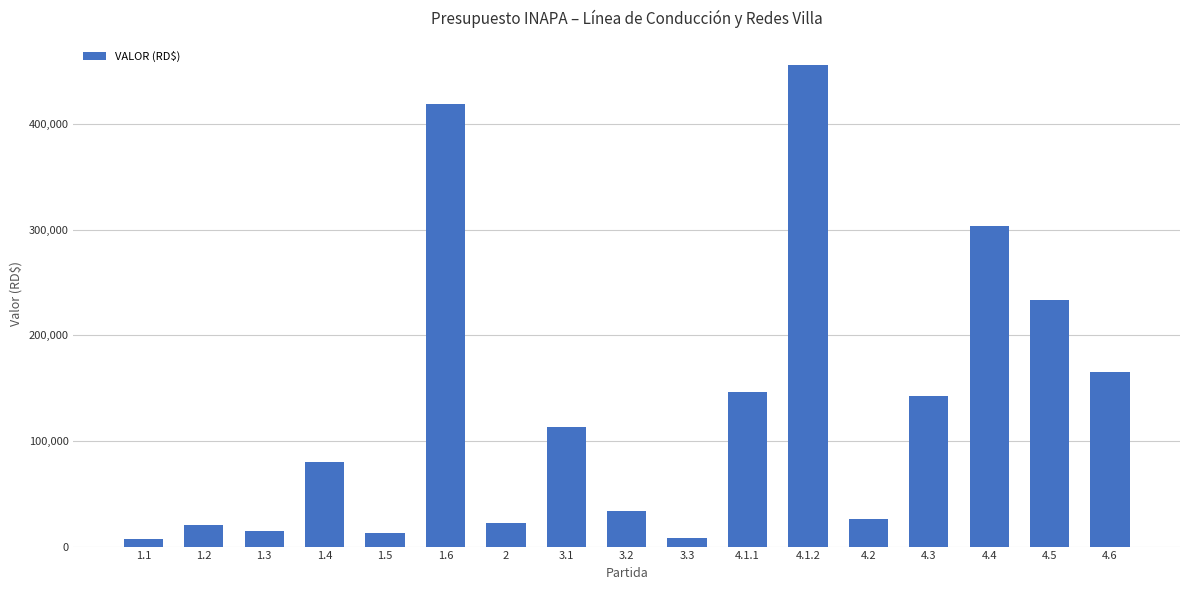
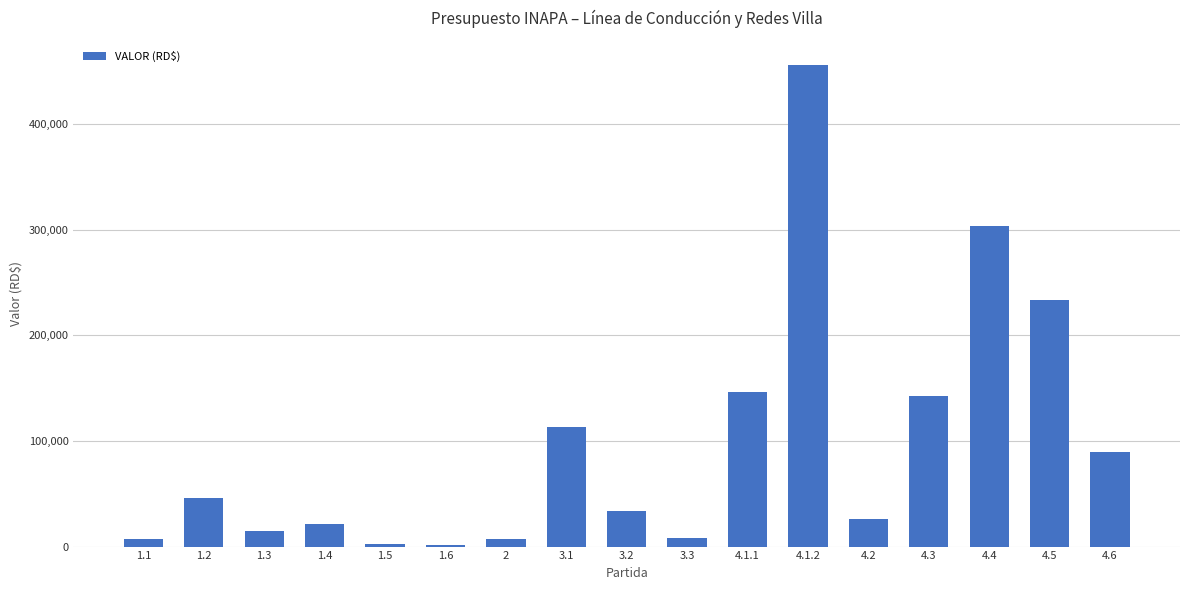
1.2: 21,000 -> 46,000
1.4: 80,000 -> 21,000
1.5: 13,000 -> 2,000
1.6: 418,000 -> 1,000
2: 22,000 -> 7,000
4.6: 165,000 -> 90,000
